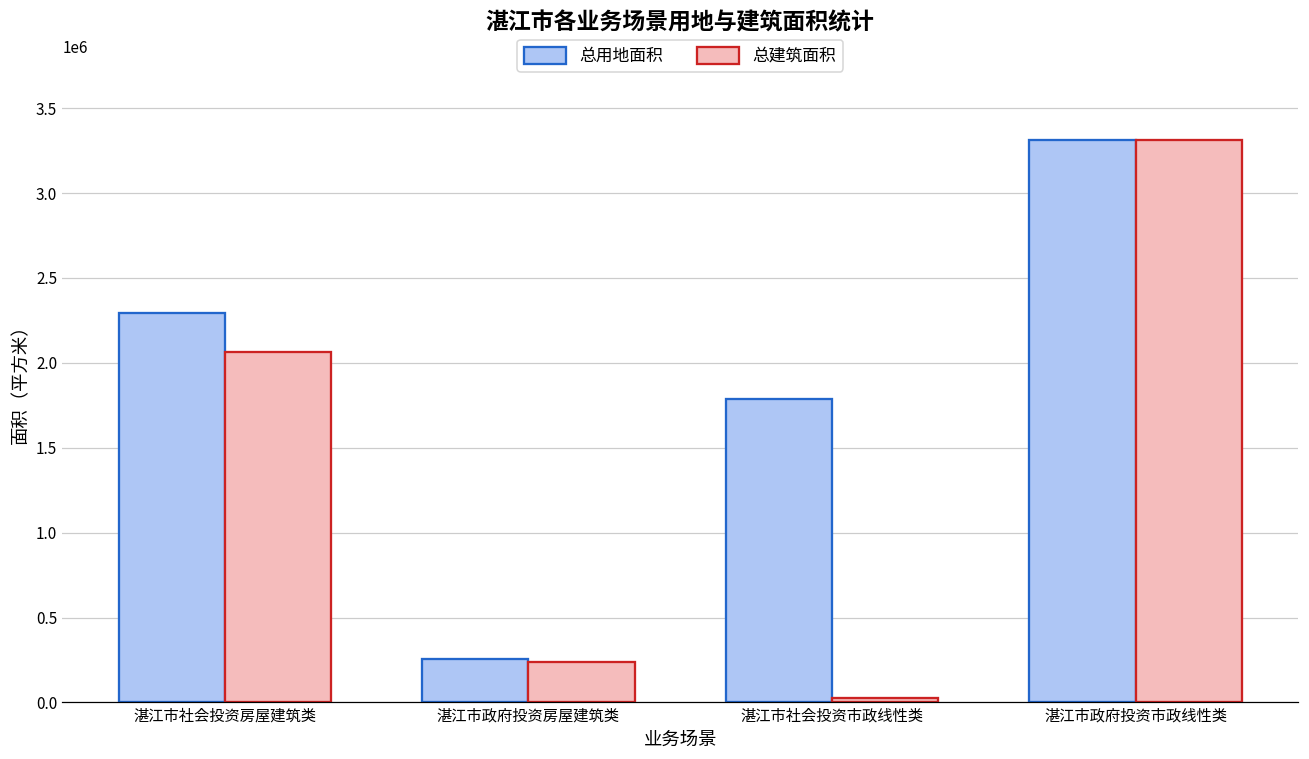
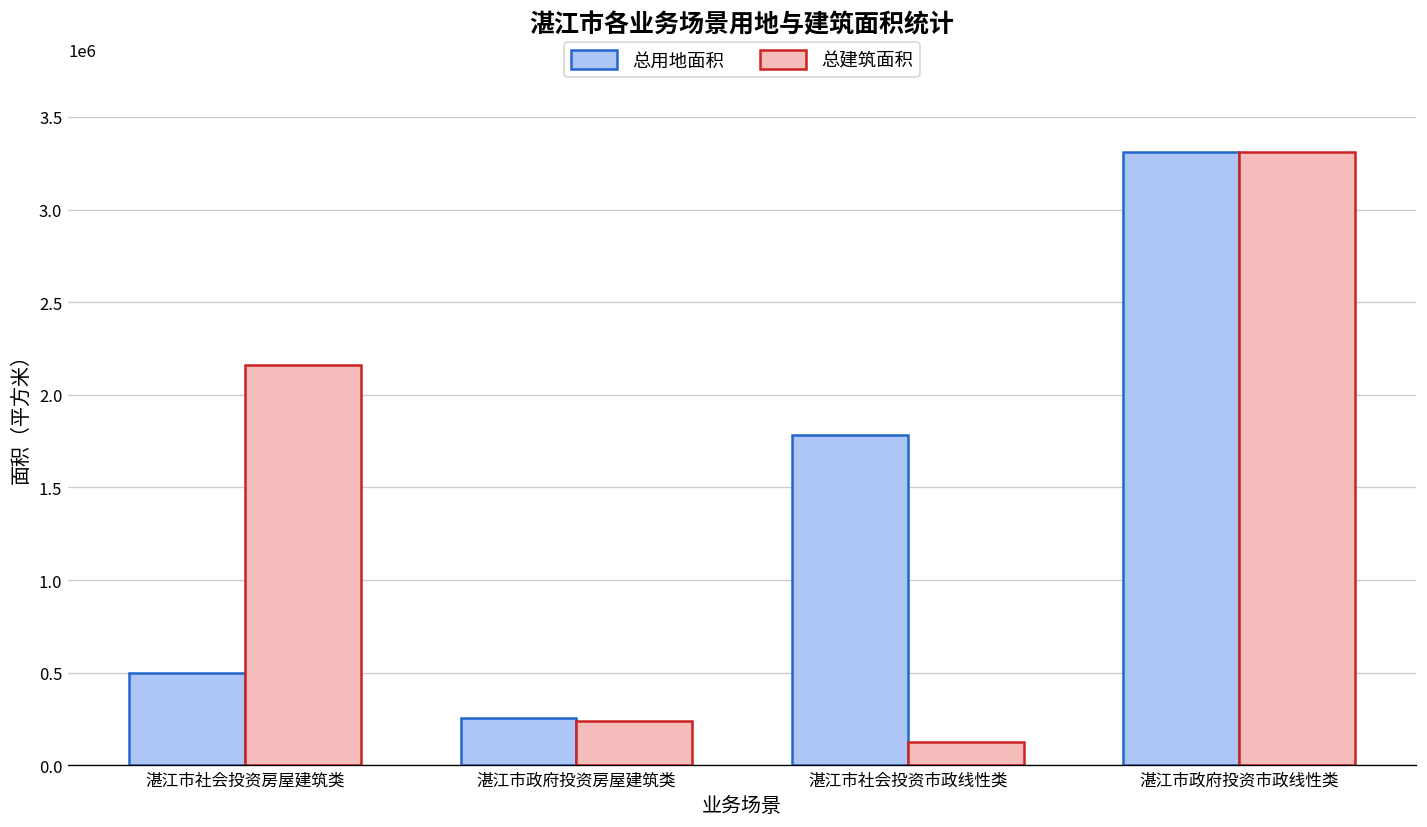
总用地面积, 湛江市社会投资房屋建筑类: 2290000 -> 500000
总建筑面积, 湛江市社会投资房屋建筑类: 2070000 -> 2160000
总建筑面积, 湛江市社会投资市政线性类: 30000 -> 130000
